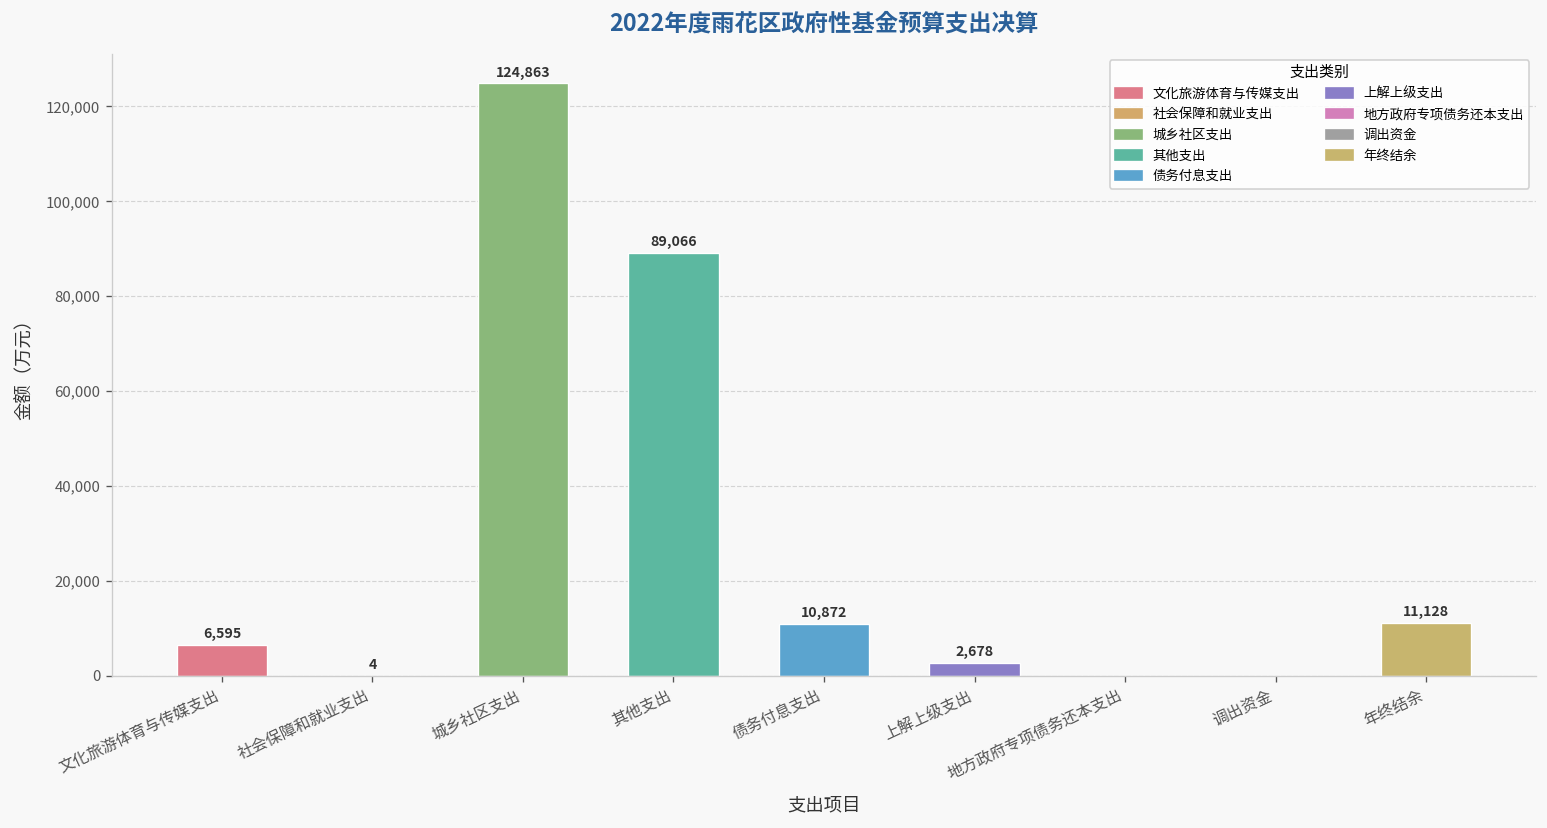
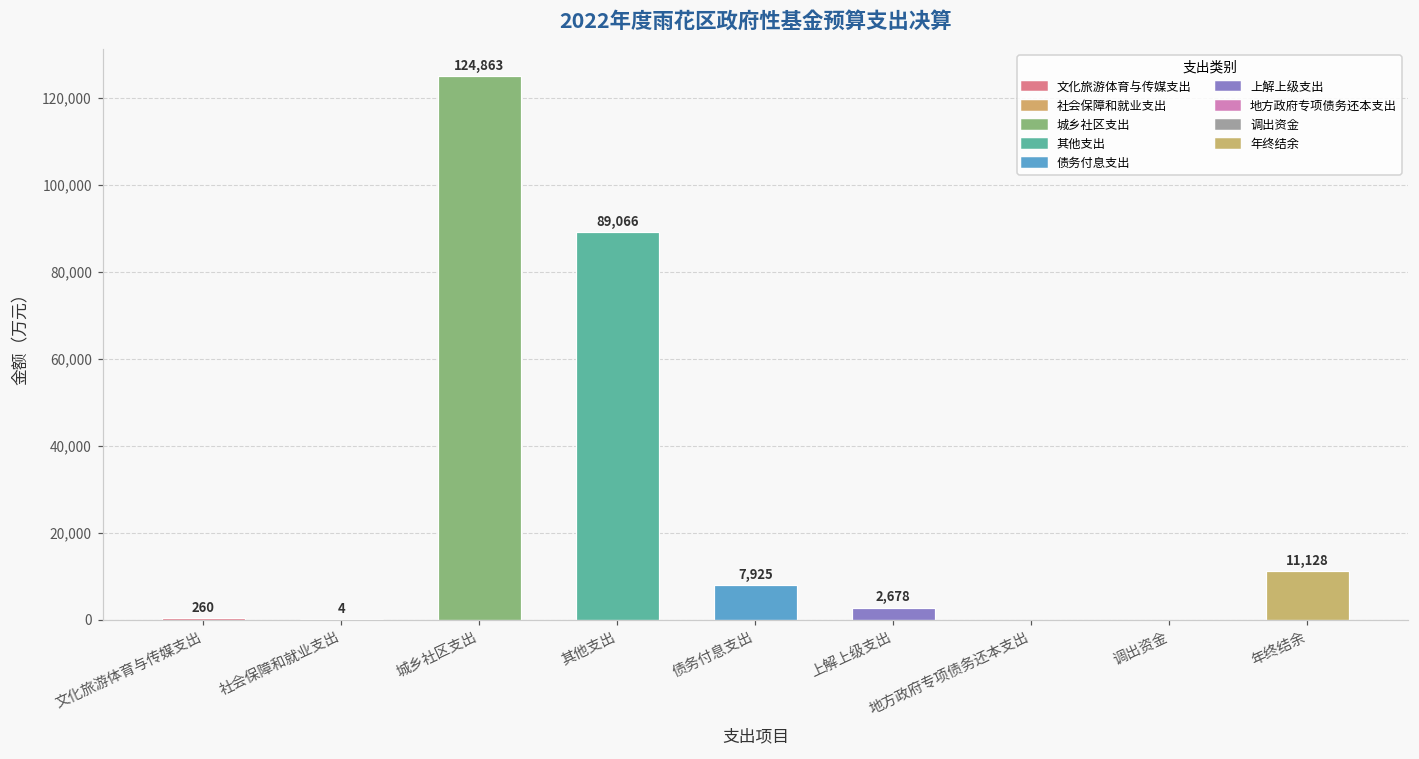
文化旅游体育与传媒支出: 6,595 -> 260
债务付息支出: 10,872 -> 7,925
